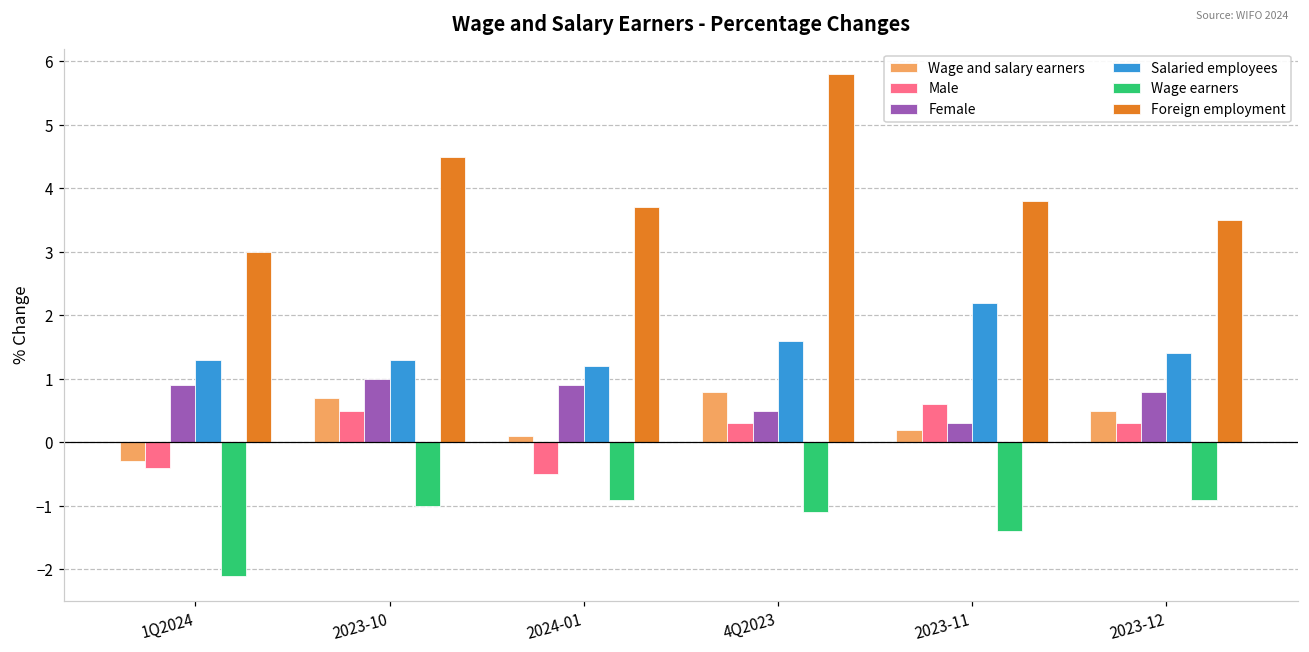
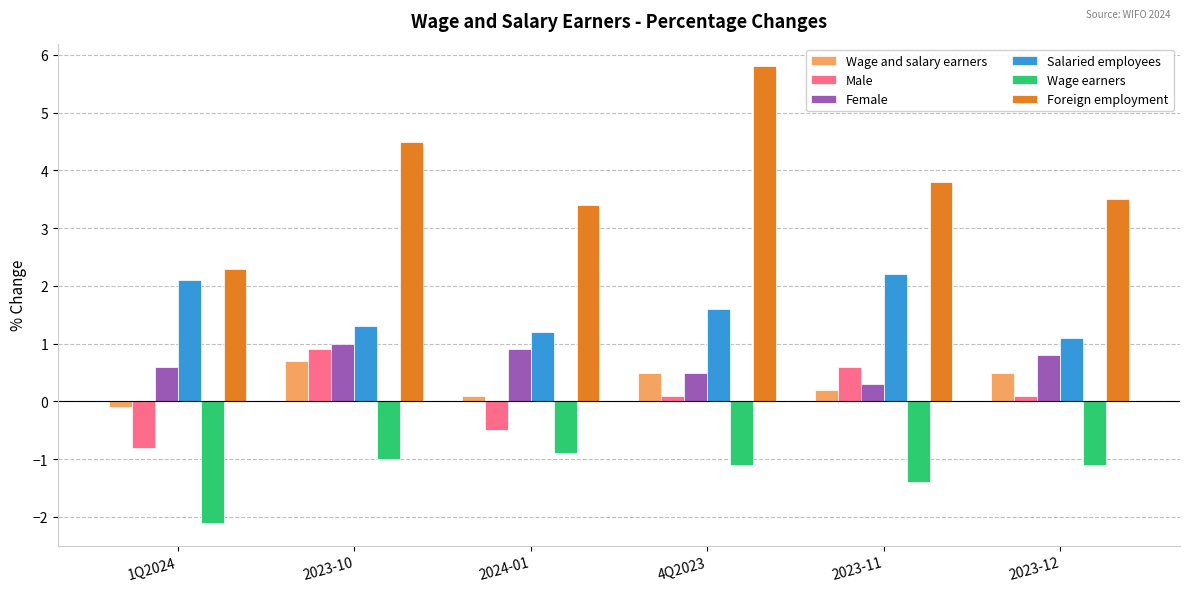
Wage and salary earners, 1Q2024: -0.3 -> -0.1
Male, 1Q2024: -0.4 -> -0.8
Female, 1Q2024: 0.9 -> 0.6
Salaried employees, 1Q2024: 1.3 -> 2.1
Foreign employment, 1Q2024: 3.0 -> 2.3
Male, 2023-10: 0.5 -> 0.9
Foreign employment, 2024-01: 3.7 -> 3.4
Wage and salary earners, 4Q2023: 0.8 -> 0.5
Male, 4Q2023: 0.3 -> 0.1
Male, 2023-12: 0.3 -> 0.1
Salaried employees, 2023-12: 1.4 -> 1.1
Wage earners, 2023-12: -0.9 -> -1.1
